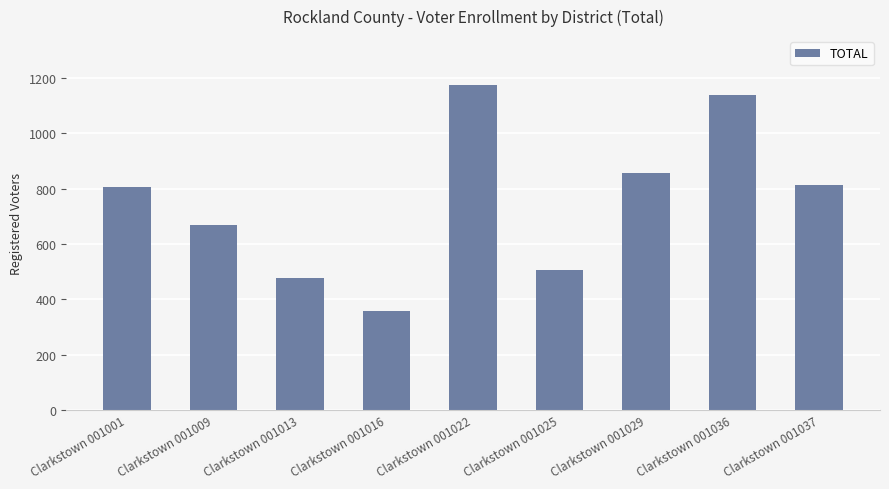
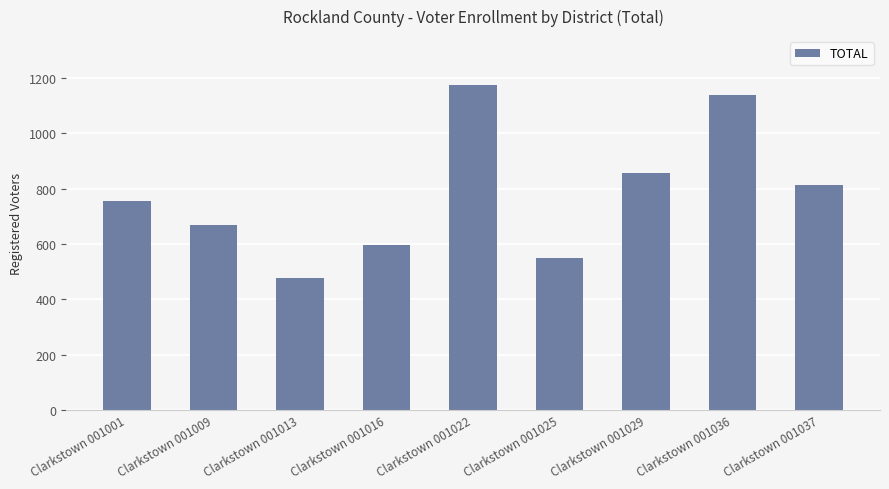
Clarkstown 001001: 810 -> 760
Clarkstown 001016: 360 -> 600
Clarkstown 001025: 510 -> 550
